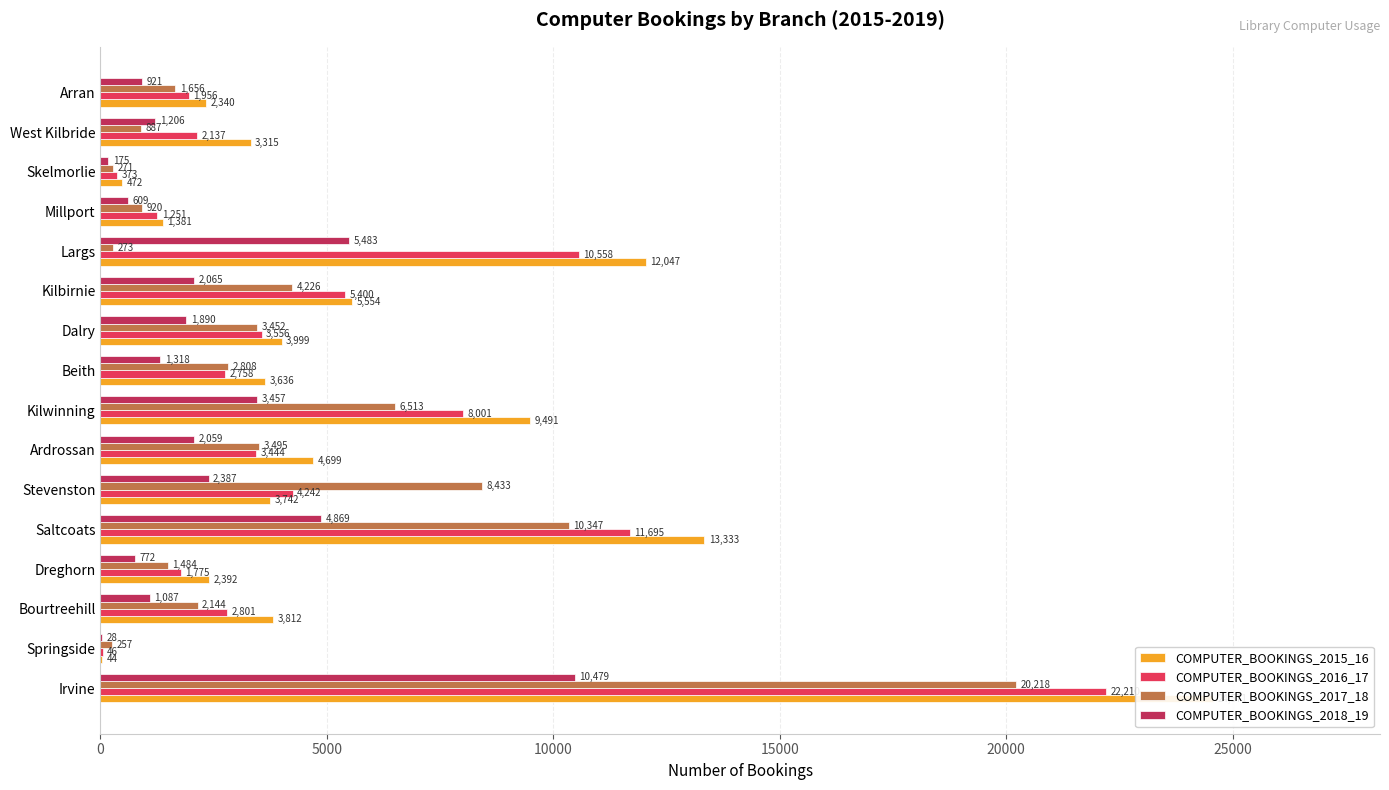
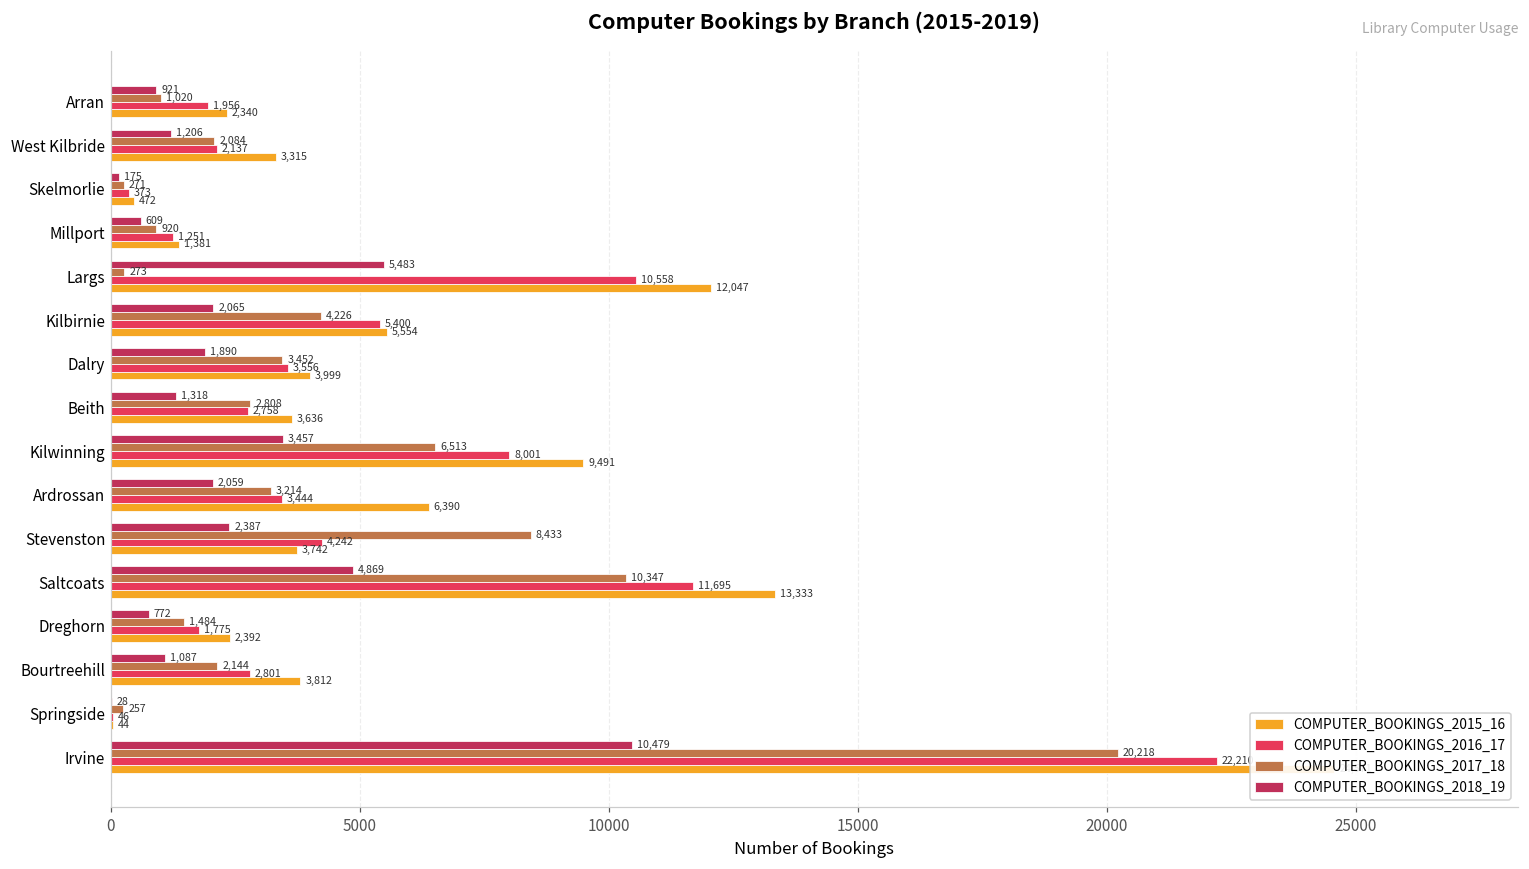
COMPUTER_BOOKINGS_2017_18, Arran: 1,656 -> 1,020
COMPUTER_BOOKINGS_2017_18, West Kilbride: 887 -> 2,084
COMPUTER_BOOKINGS_2017_18, Ardrossan: 3,495 -> 3,214
COMPUTER_BOOKINGS_2015_16, Ardrossan: 4,699 -> 6,390
